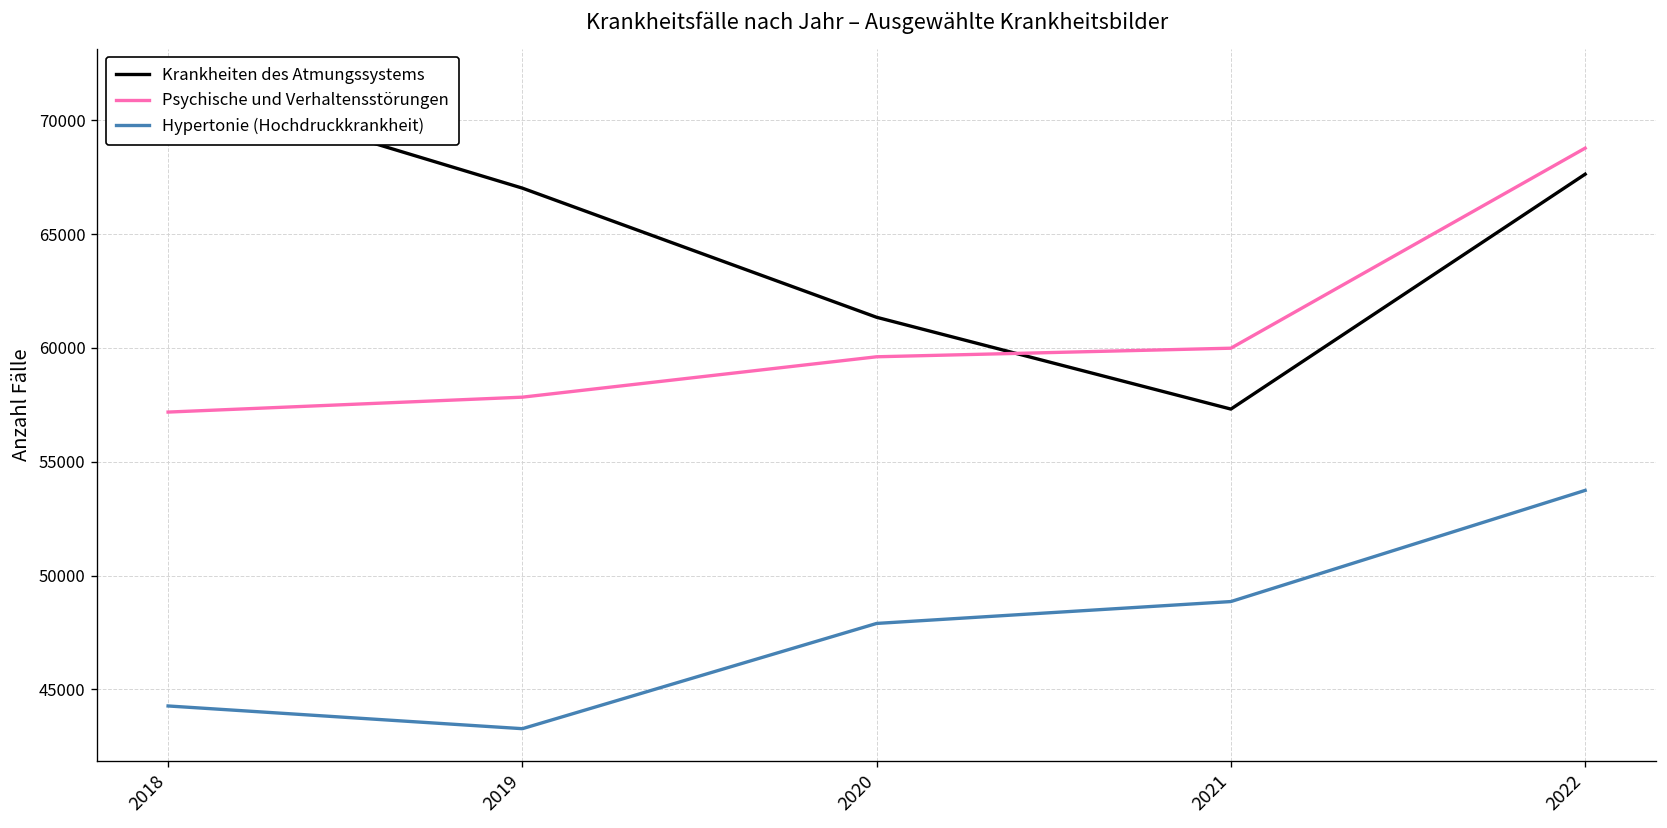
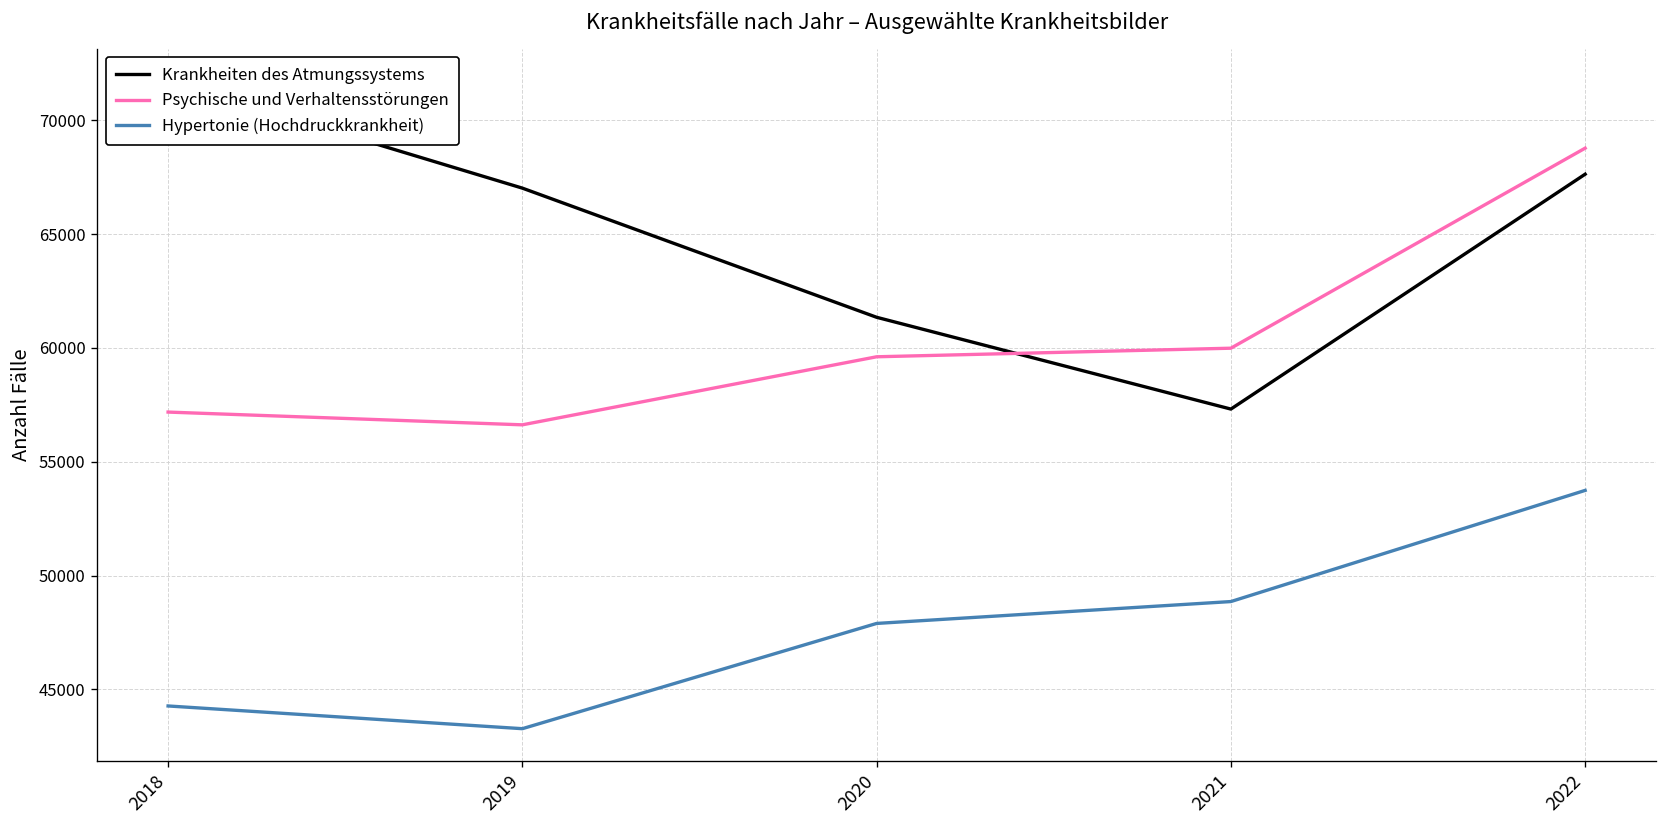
Psychische und Verhaltensstörungen, 2019: 57800 -> 56600
